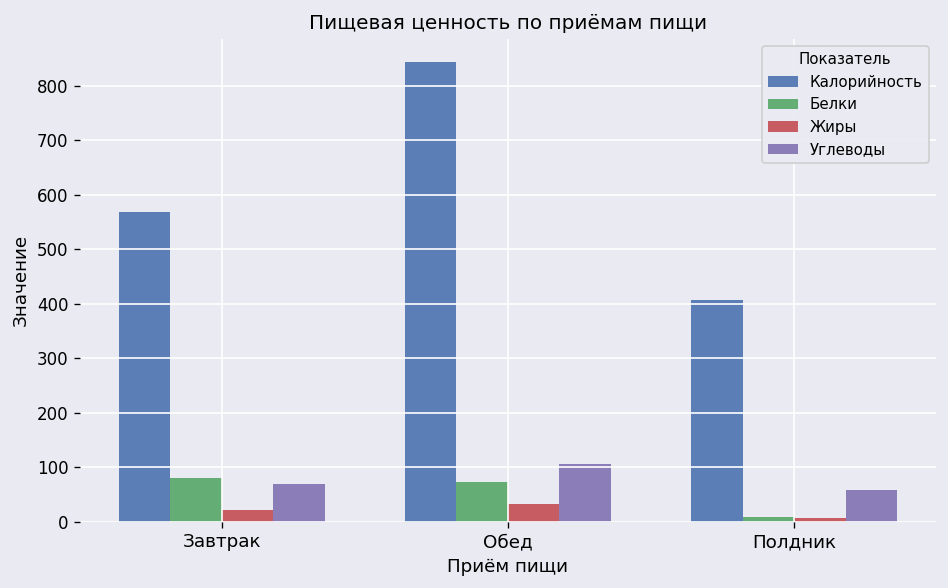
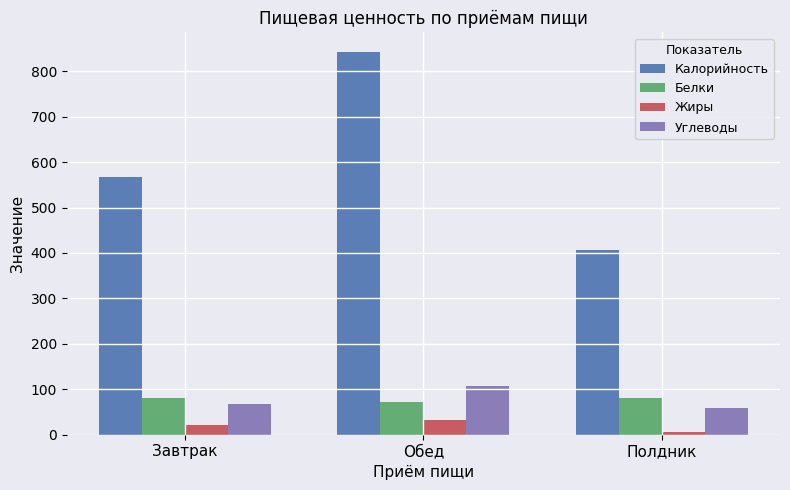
Белки, Полдник: 10 -> 80
